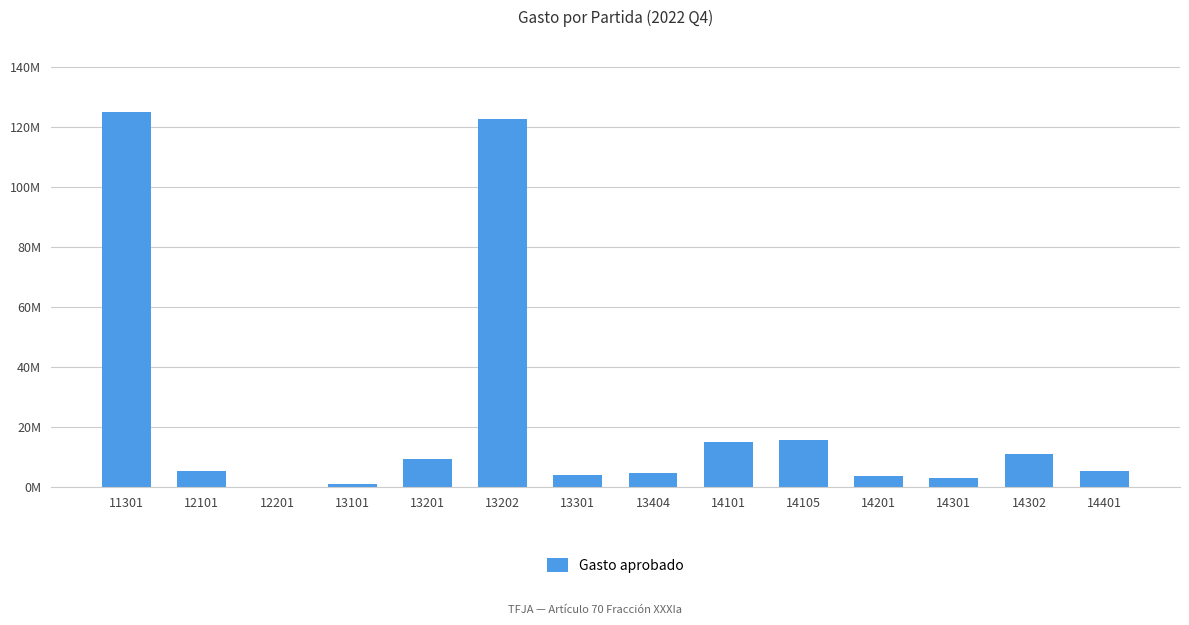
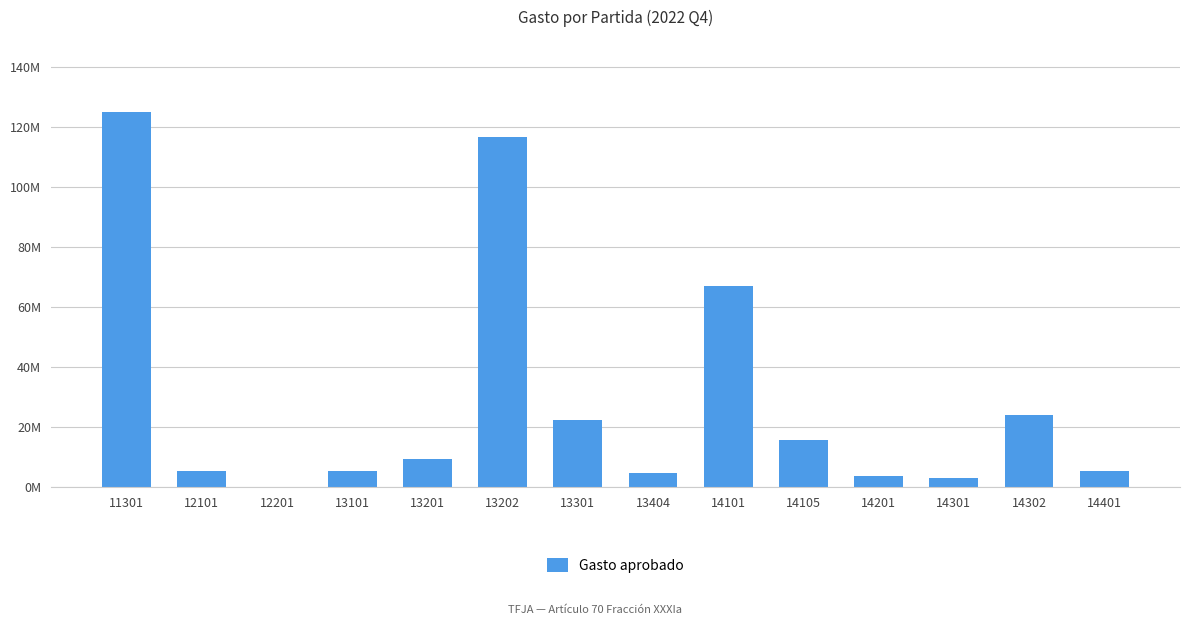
13101: 1000000 -> 5000000
13202: 123000000 -> 117000000
13301: 4000000 -> 22000000
14101: 15000000 -> 67000000
14302: 11000000 -> 24000000
